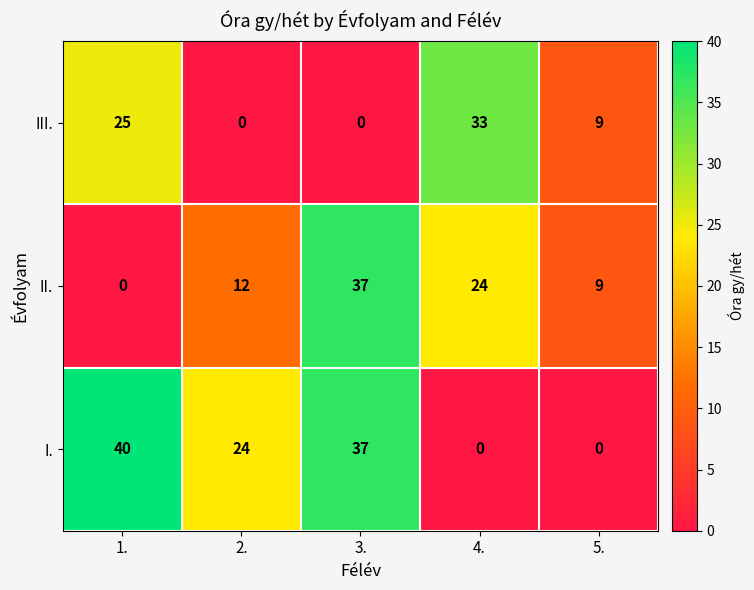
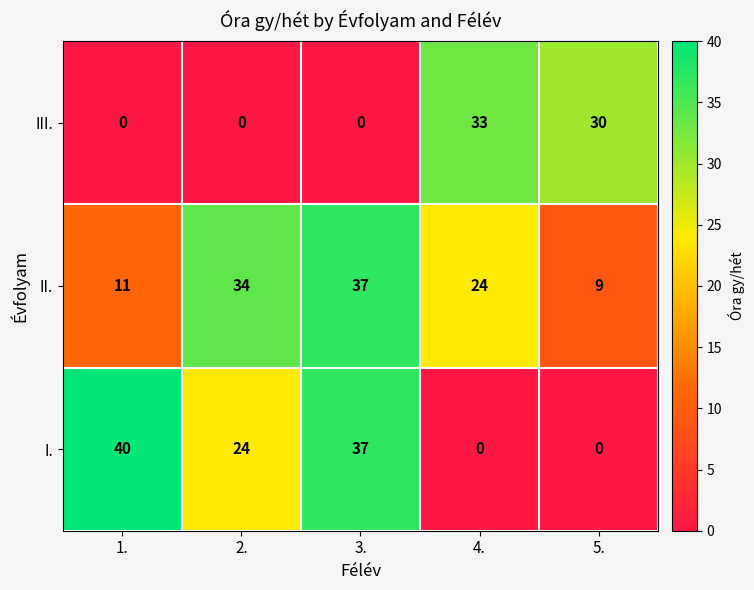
III., 1.: 25 -> 0
III., 5.: 9 -> 30
II., 1.: 0 -> 11
II., 2.: 12 -> 34
